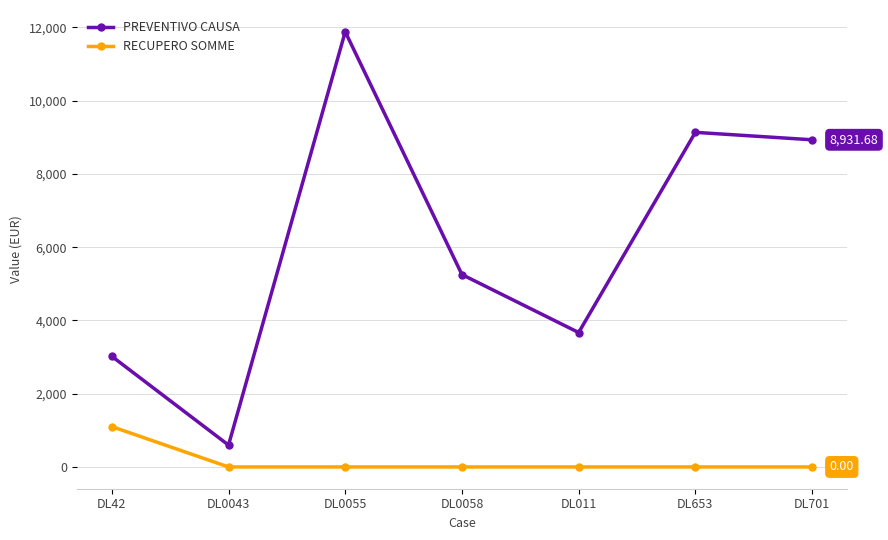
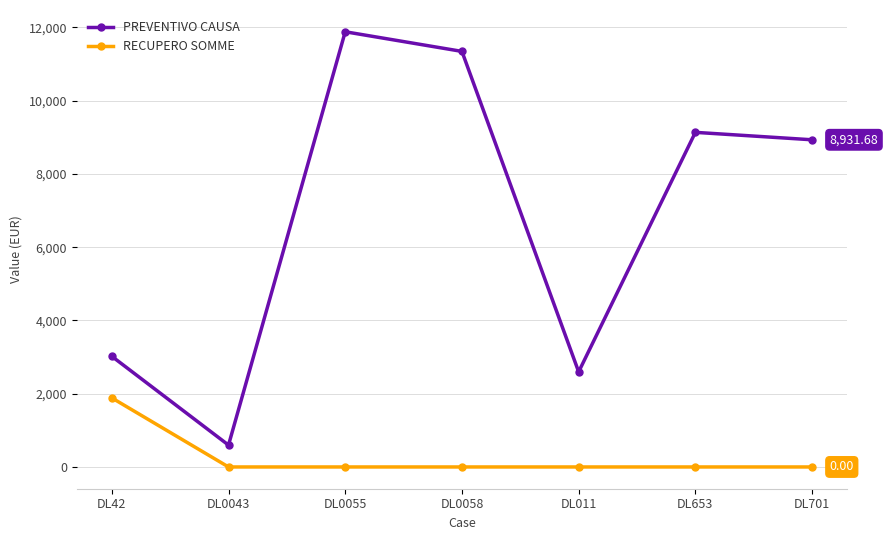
RECUPERO SOMME, DL42: 1,100 -> 1,900
PREVENTIVO CAUSA, DL0058: 5,300 -> 11,300
PREVENTIVO CAUSA, DL011: 3,700 -> 2,600
